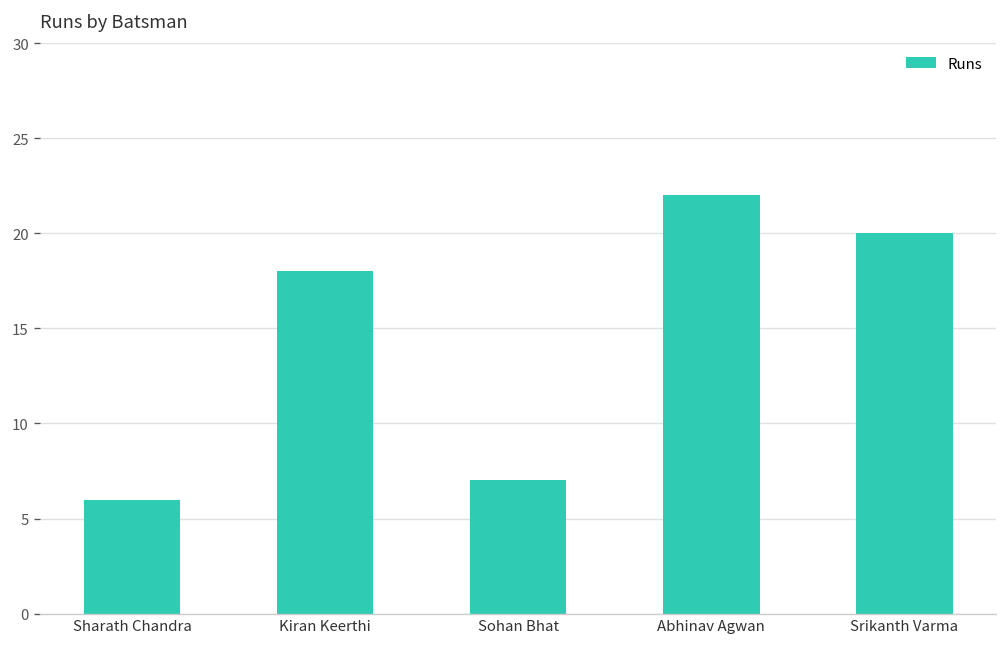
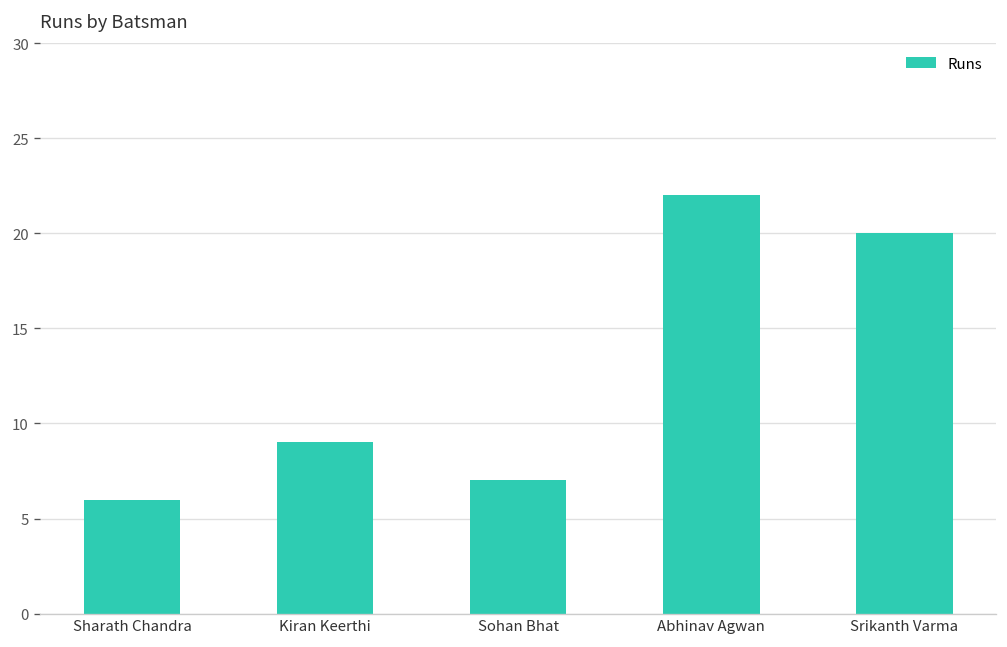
Kiran Keerthi: 18 -> 9
